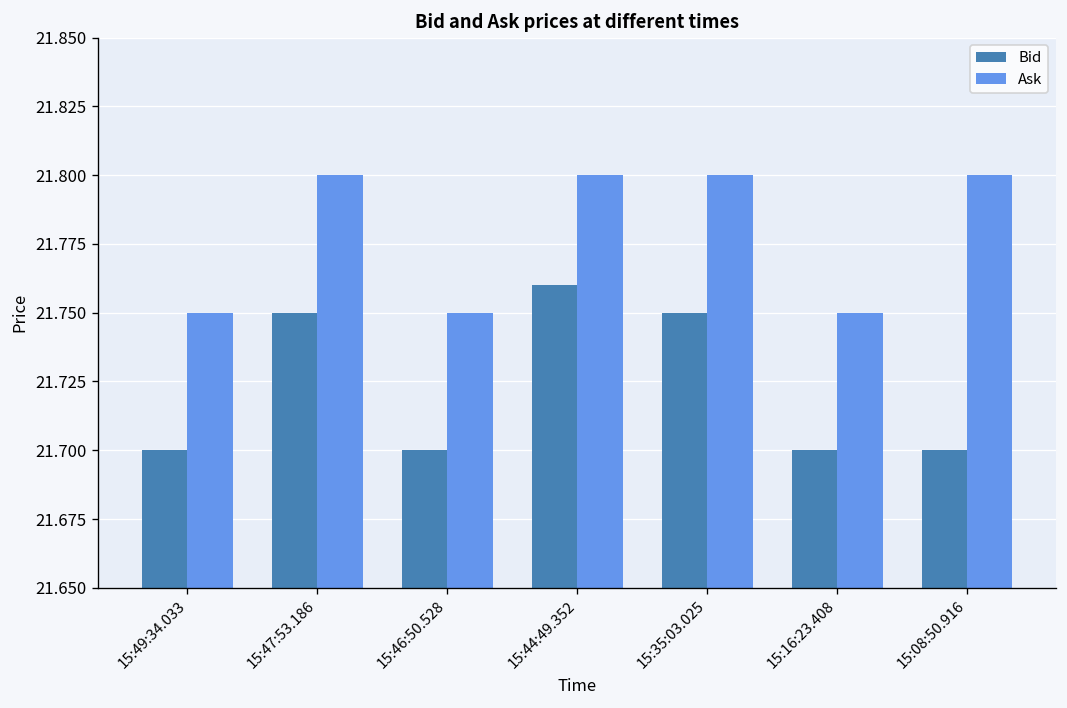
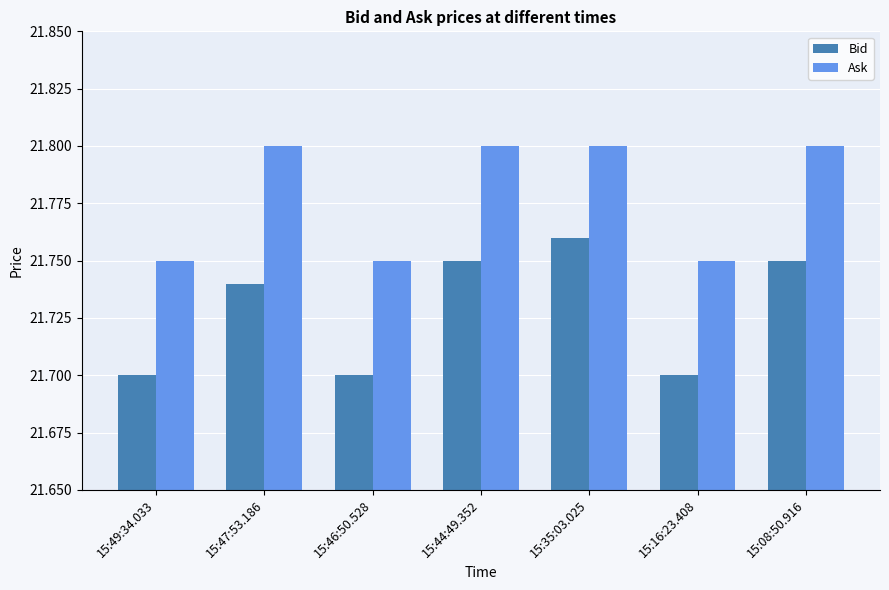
Bid, 15:47:53.186: 21.75 -> 21.74
Bid, 15:44:49.352: 21.76 -> 21.75
Bid, 15:35:03.025: 21.75 -> 21.76
Bid, 15:08:50.916: 21.70 -> 21.75
